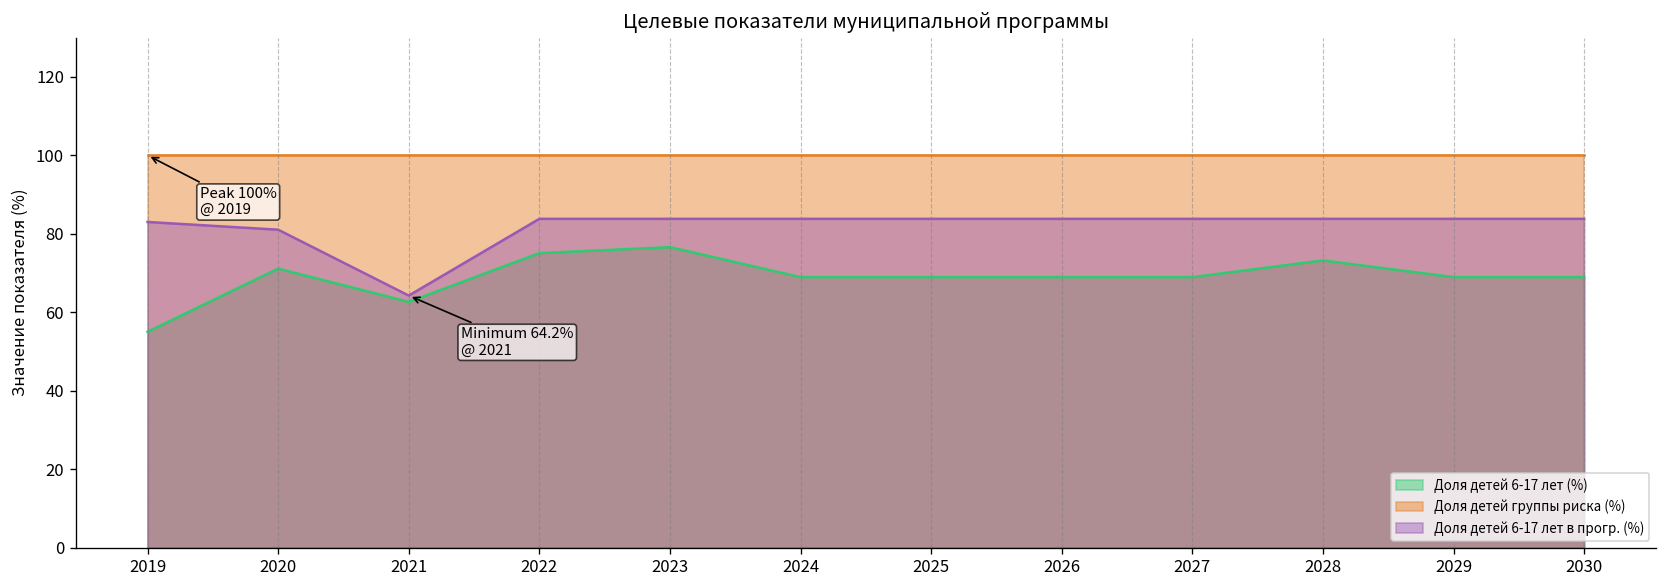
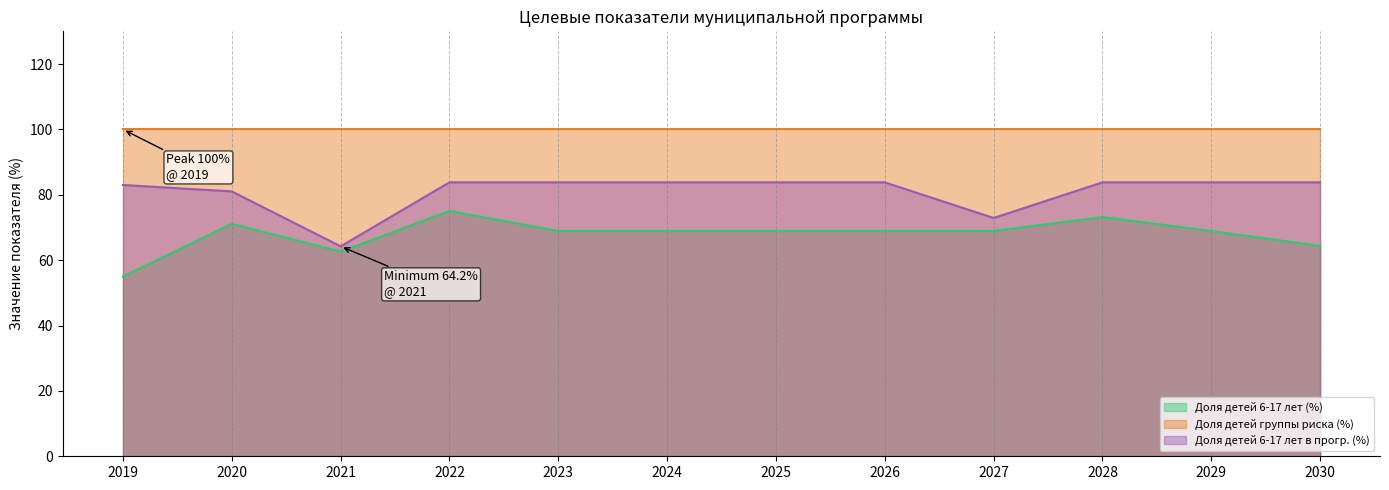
Доля детей 6-17 лет (%), 2023: 77 -> 69
Доля детей 6-17 лет в прогр. (%), 2027: 84 -> 73
Доля детей 6-17 лет (%), 2030: 69 -> 64
